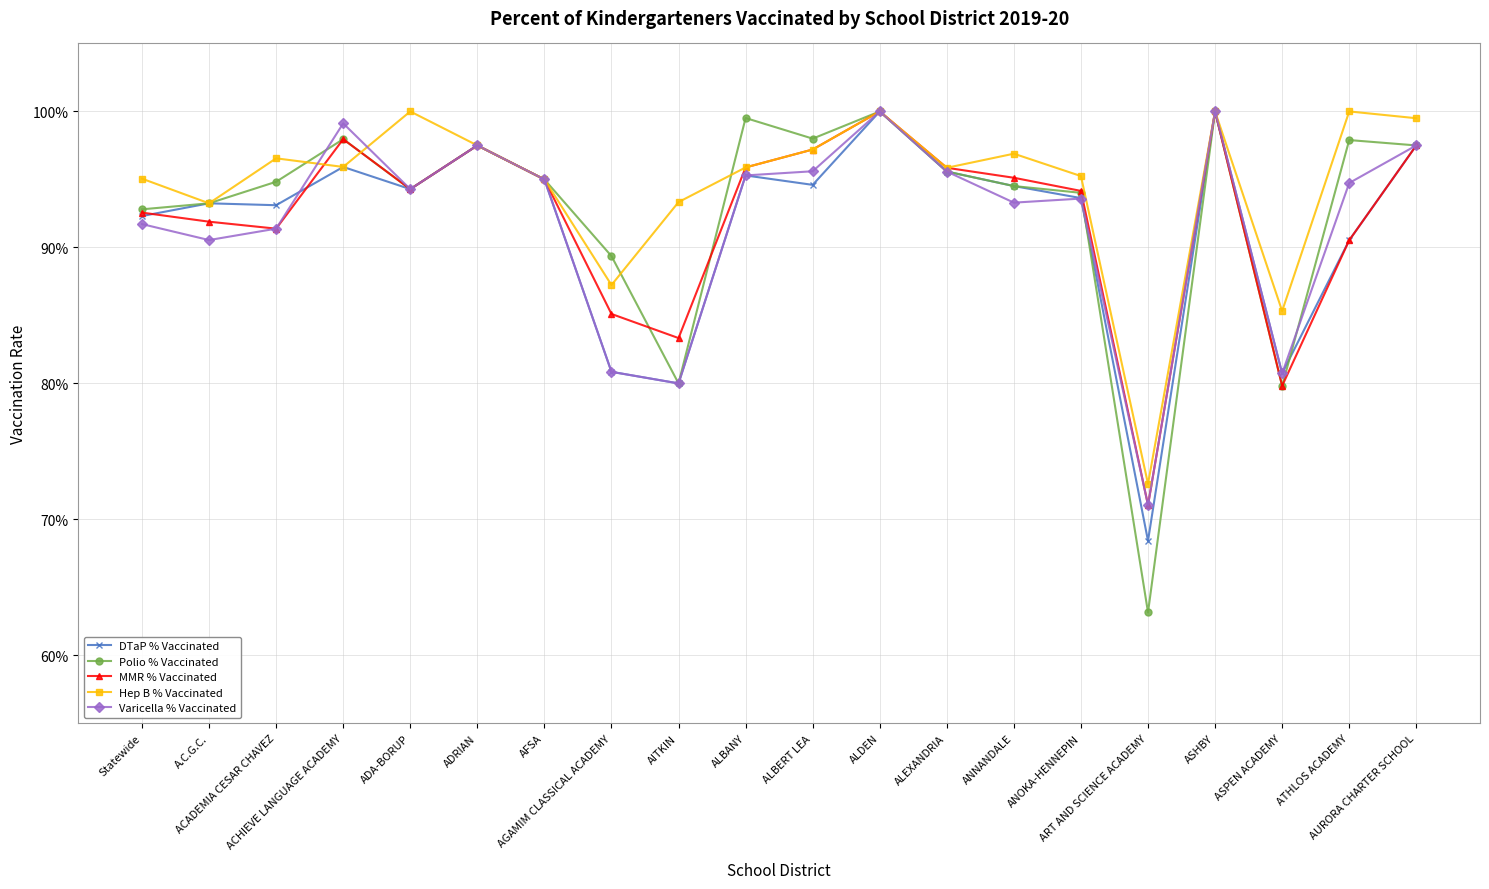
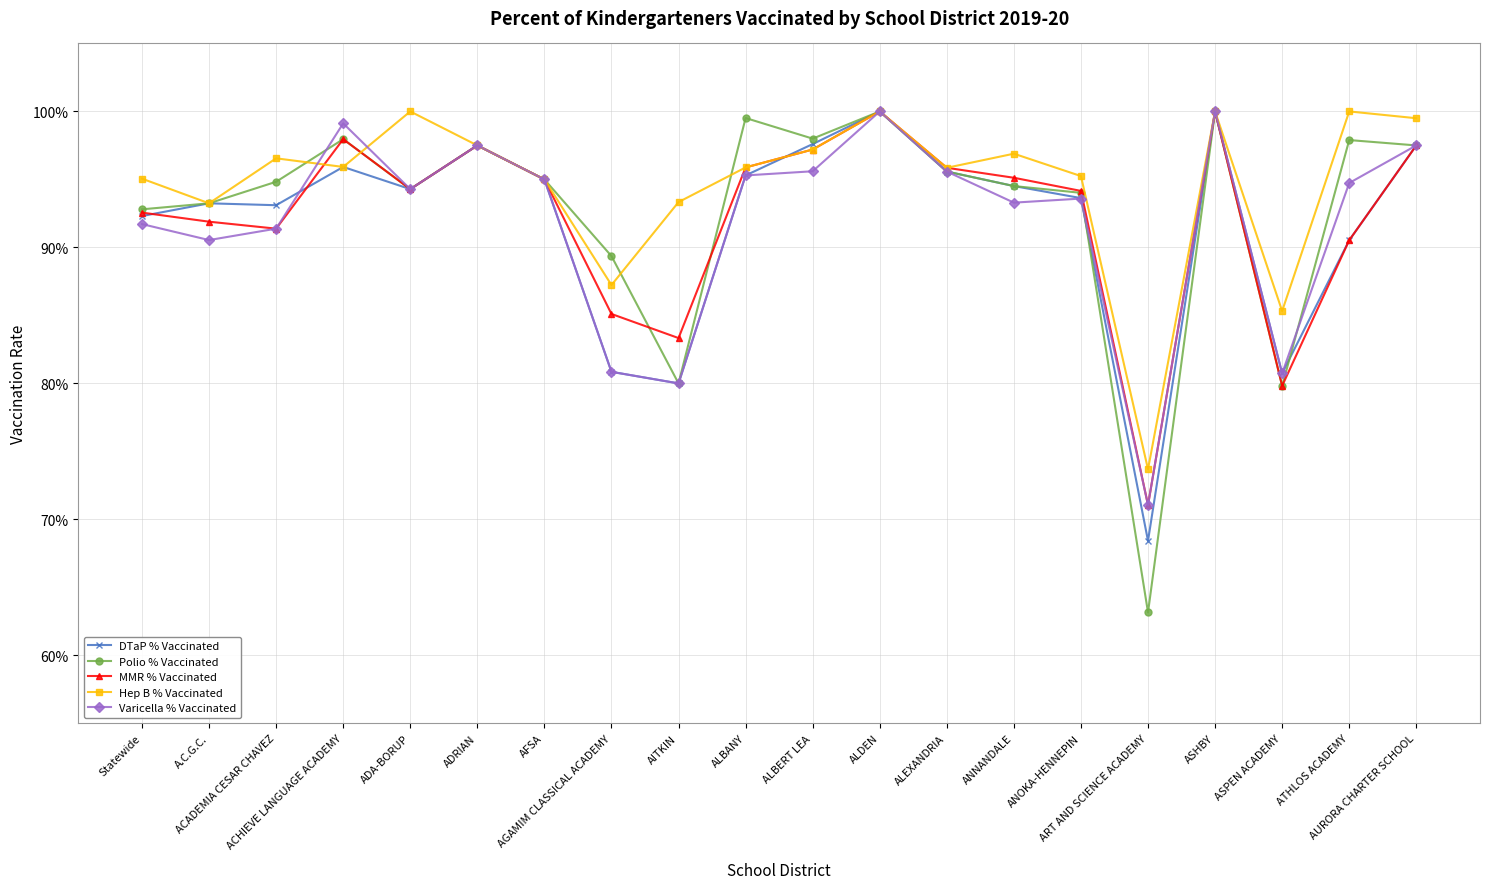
DTaP % Vaccinated, ALBERT LEA: 94.6% -> 97.6%
Hep B % Vaccinated, ART AND SCIENCE ACADEMY: 72.6% -> 73.7%
